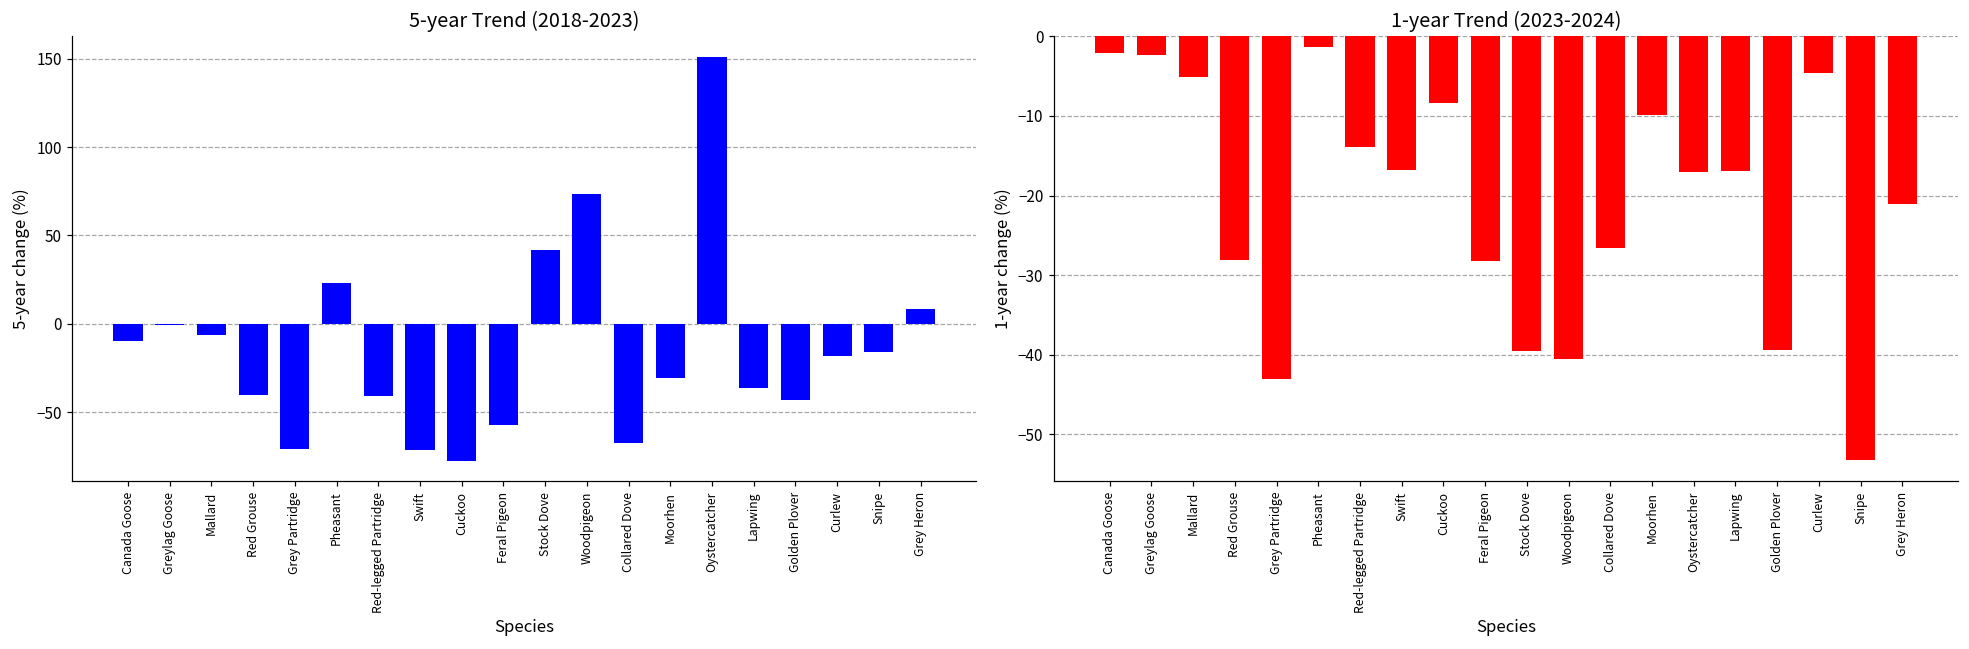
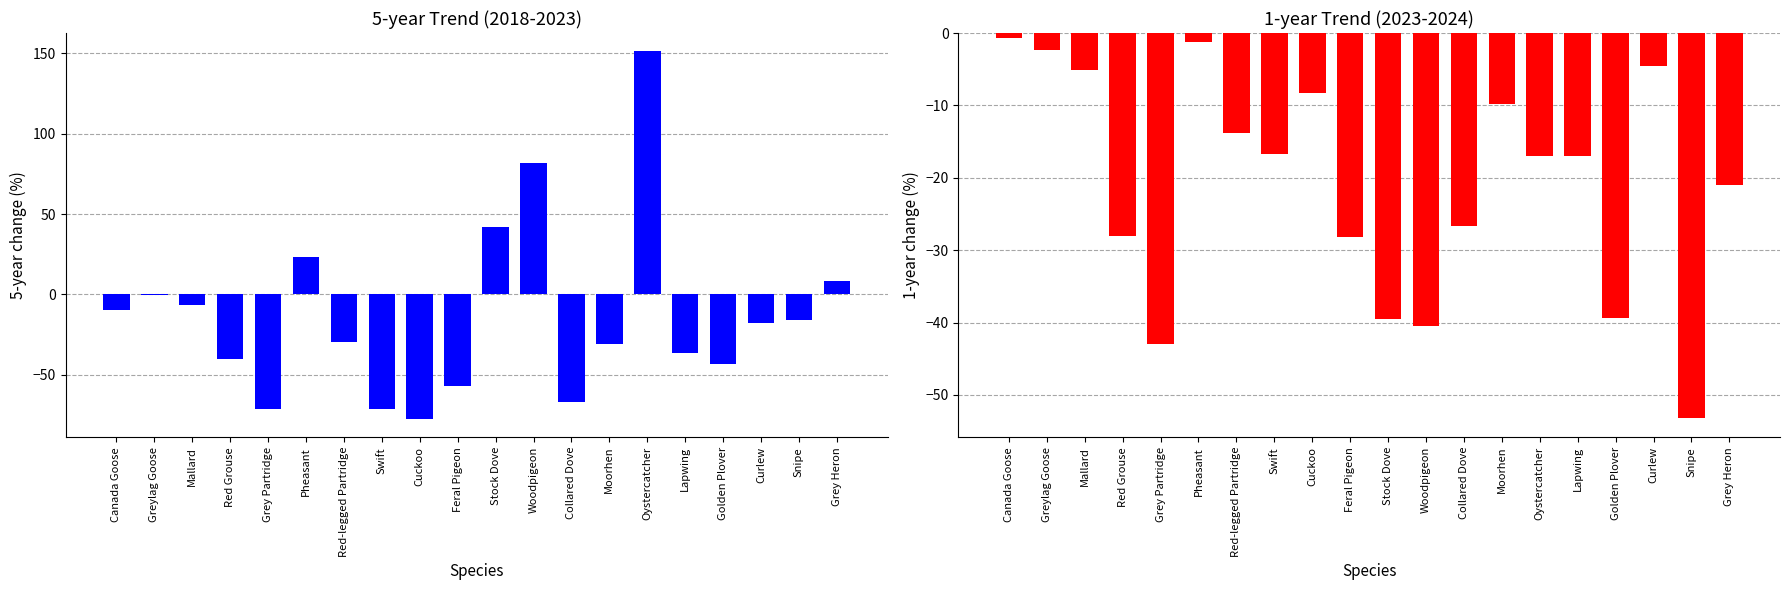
5-year Trend (2018-2023), Red-legged Partridge: -41 -> -30
5-year Trend (2018-2023), Woodpigeon: 73 -> 82
1-year Trend (2023-2024), Canada Goose: -2 -> -1
